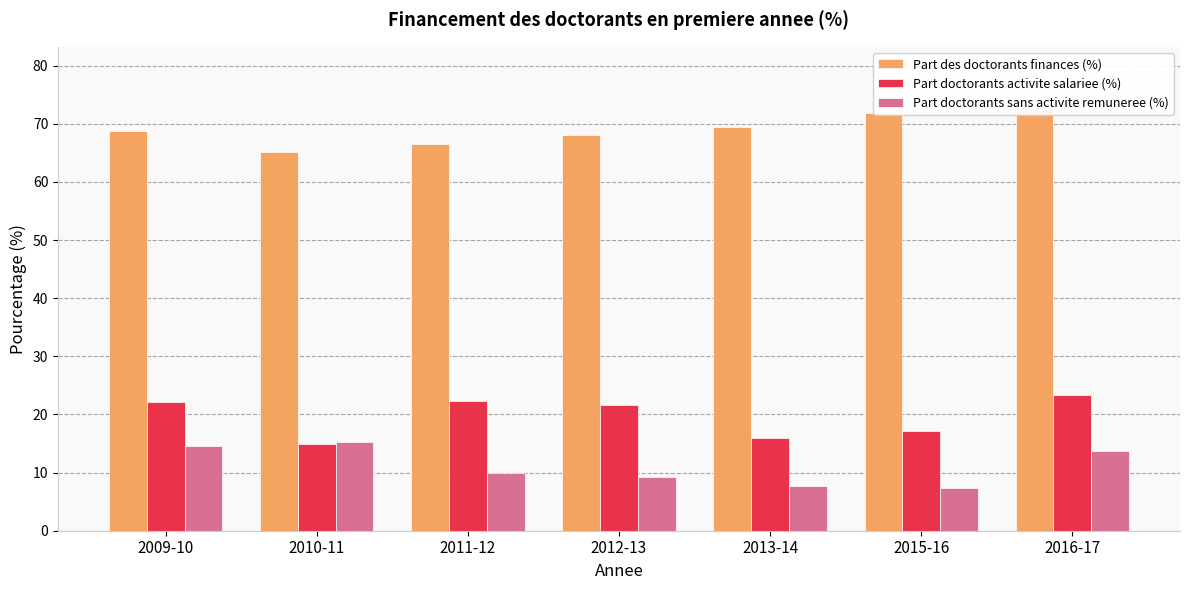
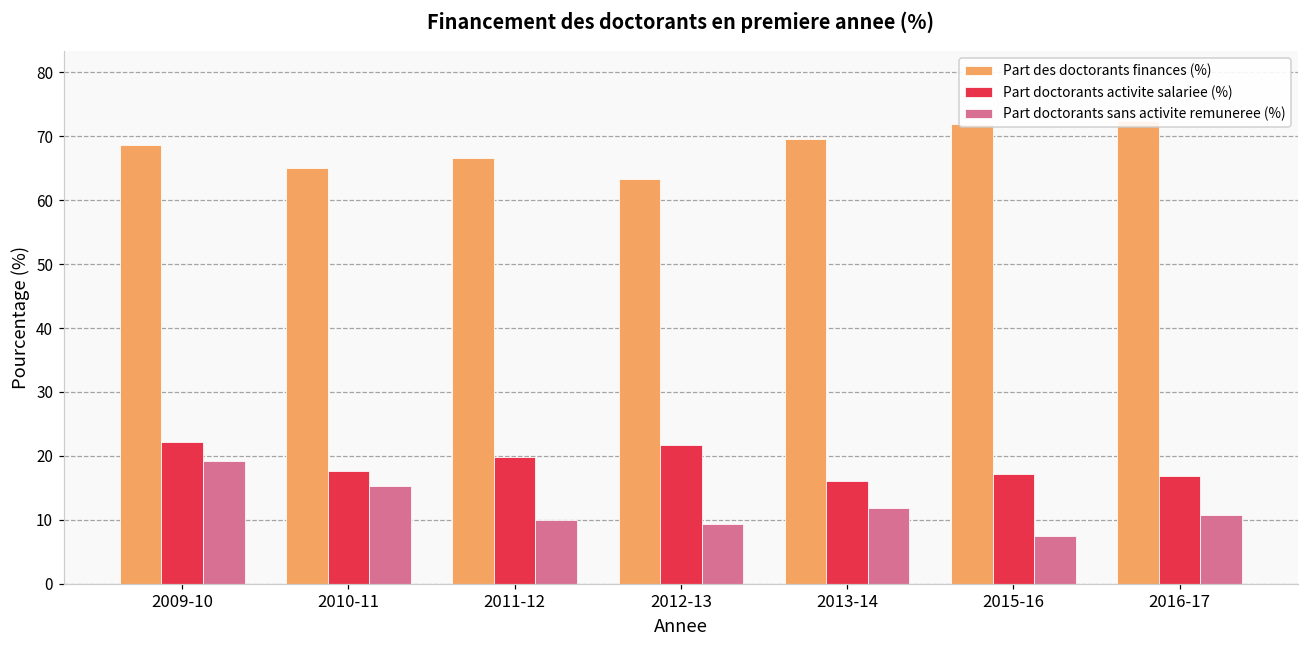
Part doctorants sans activite remuneree (%), 2009-10: 15 -> 19
Part doctorants activite salariee (%), 2010-11: 15 -> 18
Part doctorants activite salariee (%), 2011-12: 22 -> 20
Part des doctorants finances (%), 2012-13: 68 -> 63
Part doctorants sans activite remuneree (%), 2013-14: 8 -> 12
Part doctorants activite salariee (%), 2016-17: 23 -> 17
Part doctorants sans activite remuneree (%), 2016-17: 14 -> 11
